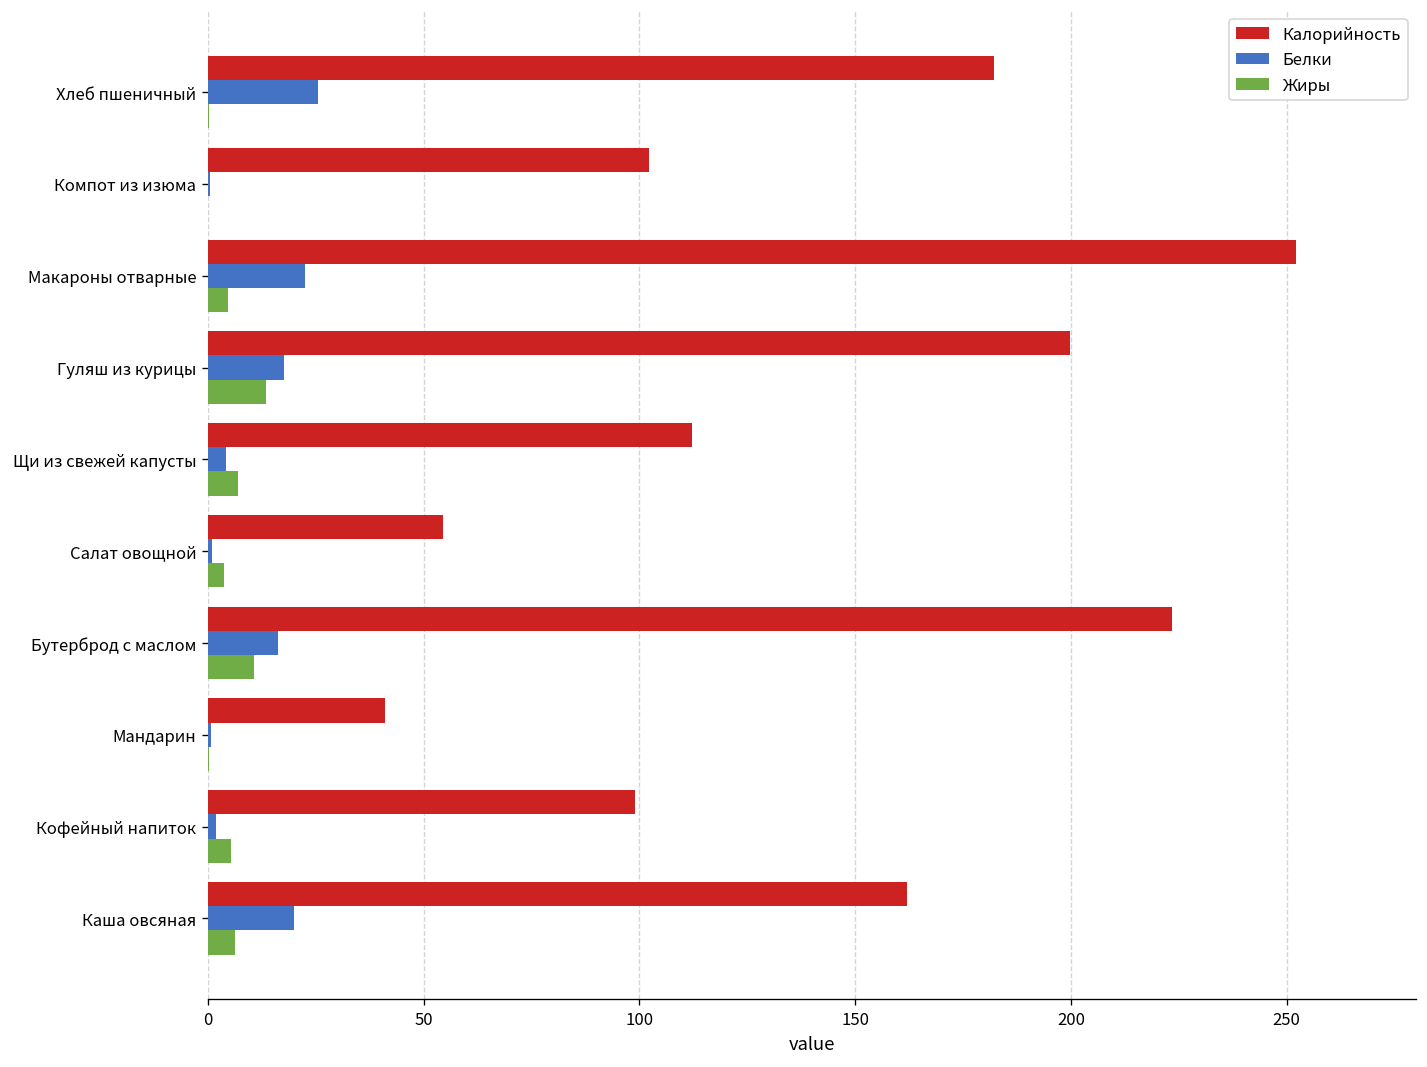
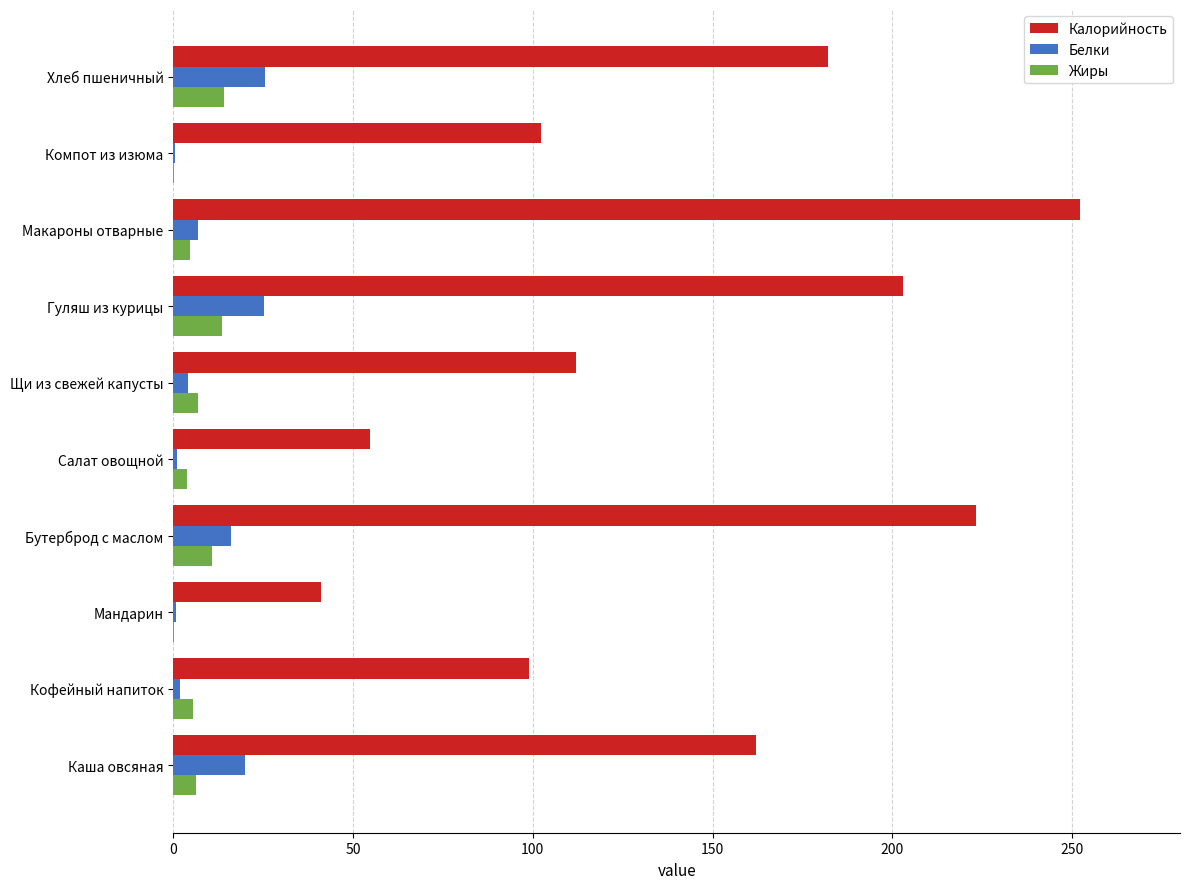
Жиры, Хлеб пшеничный: 0 -> 14
Белки, Макароны отварные: 23 -> 7
Калорийность, Гуляш из курицы: 200 -> 203
Белки, Гуляш из курицы: 18 -> 25
